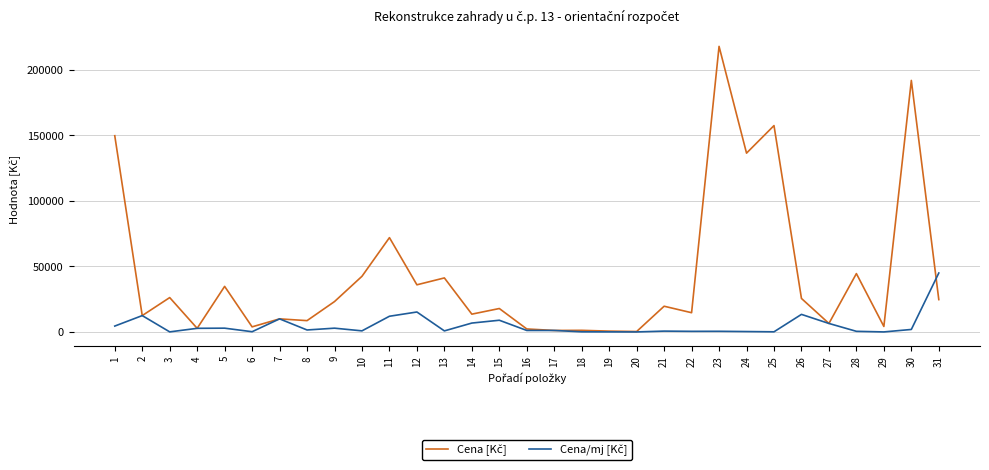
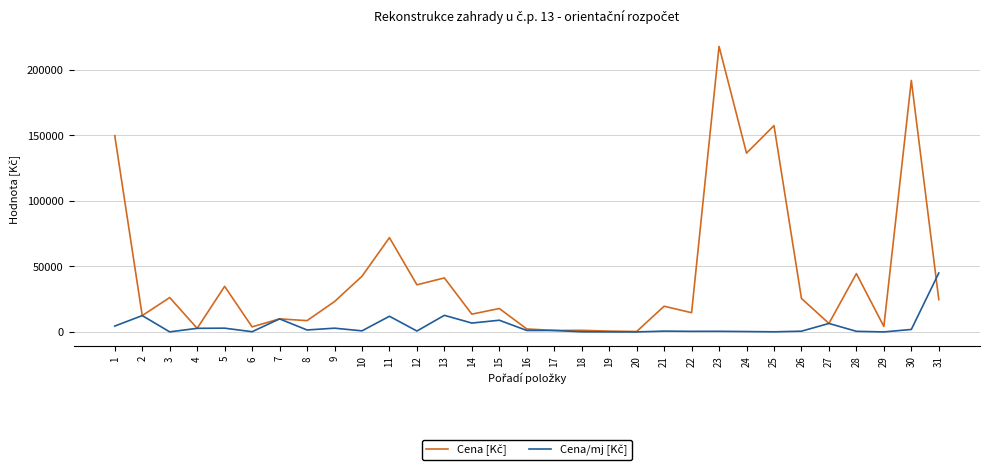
Cena/mj [Kč], 12: 15000 -> 1000
Cena/mj [Kč], 13: 1000 -> 13000
Cena/mj [Kč], 26: 13000 -> 1000
